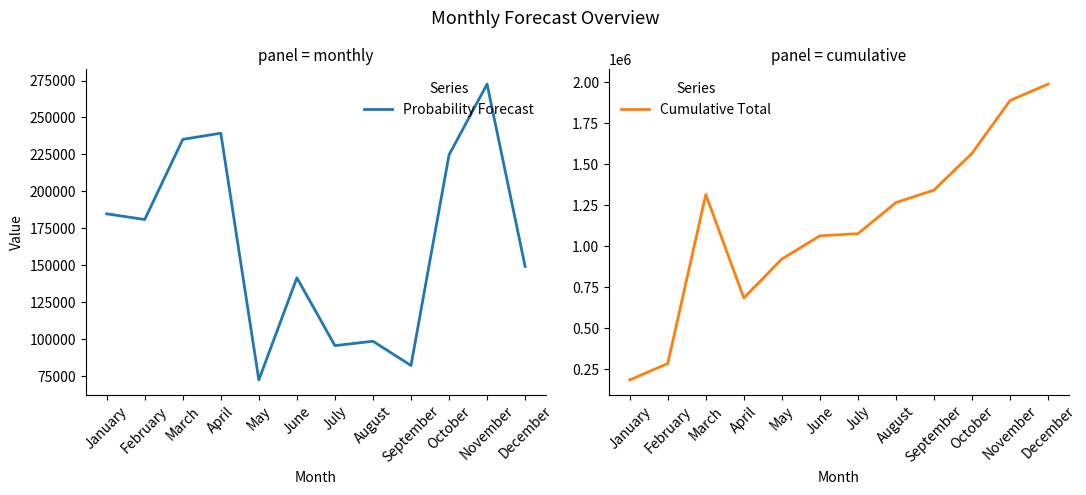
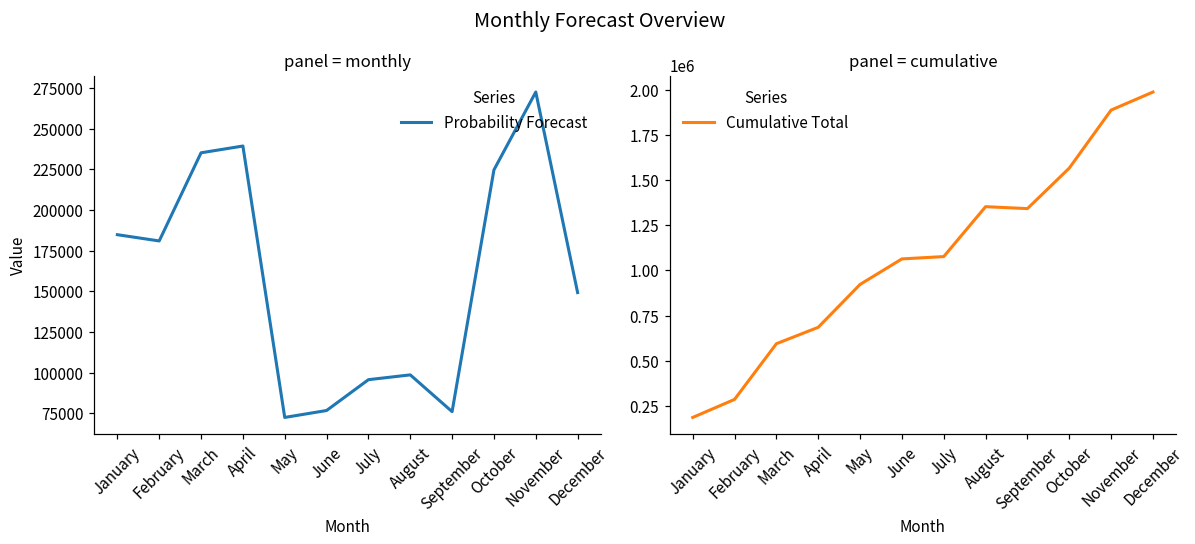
panel = monthly, June: 142000 -> 77000
panel = monthly, September: 82000 -> 76000
panel = cumulative, March: 1320000 -> 590000
panel = cumulative, August: 1270000 -> 1350000
